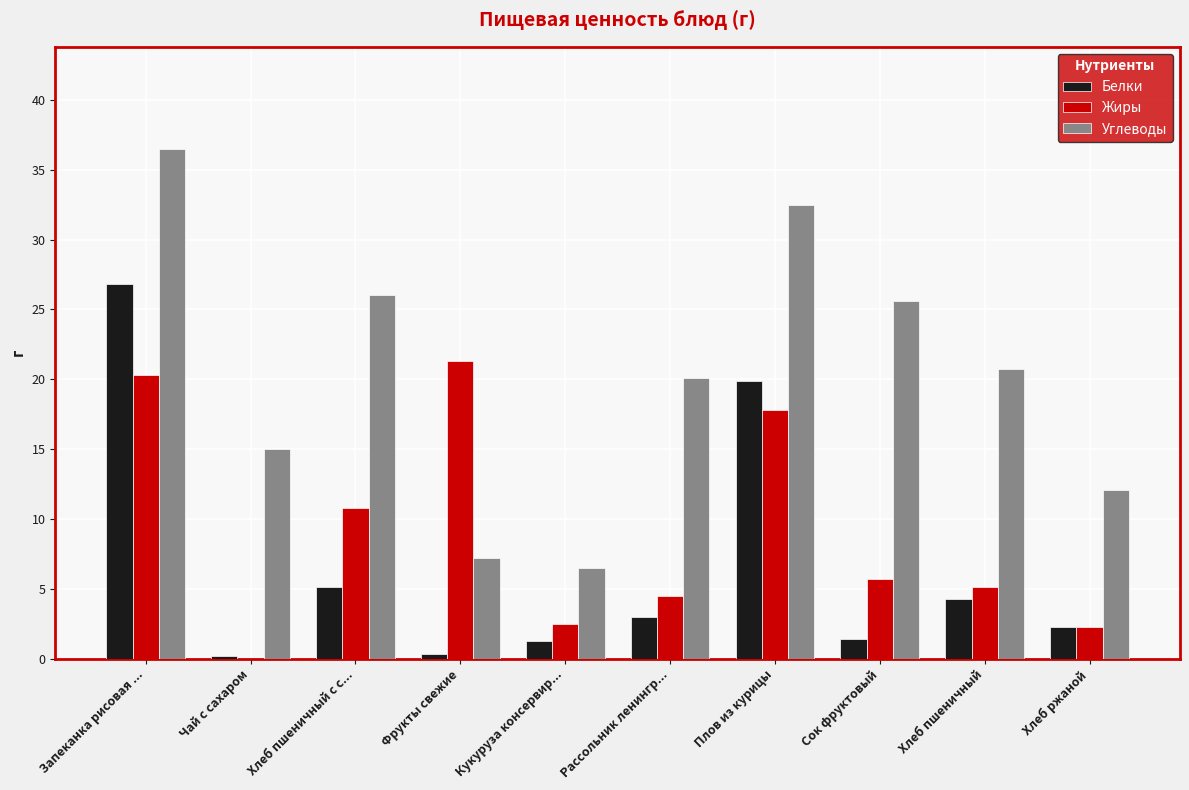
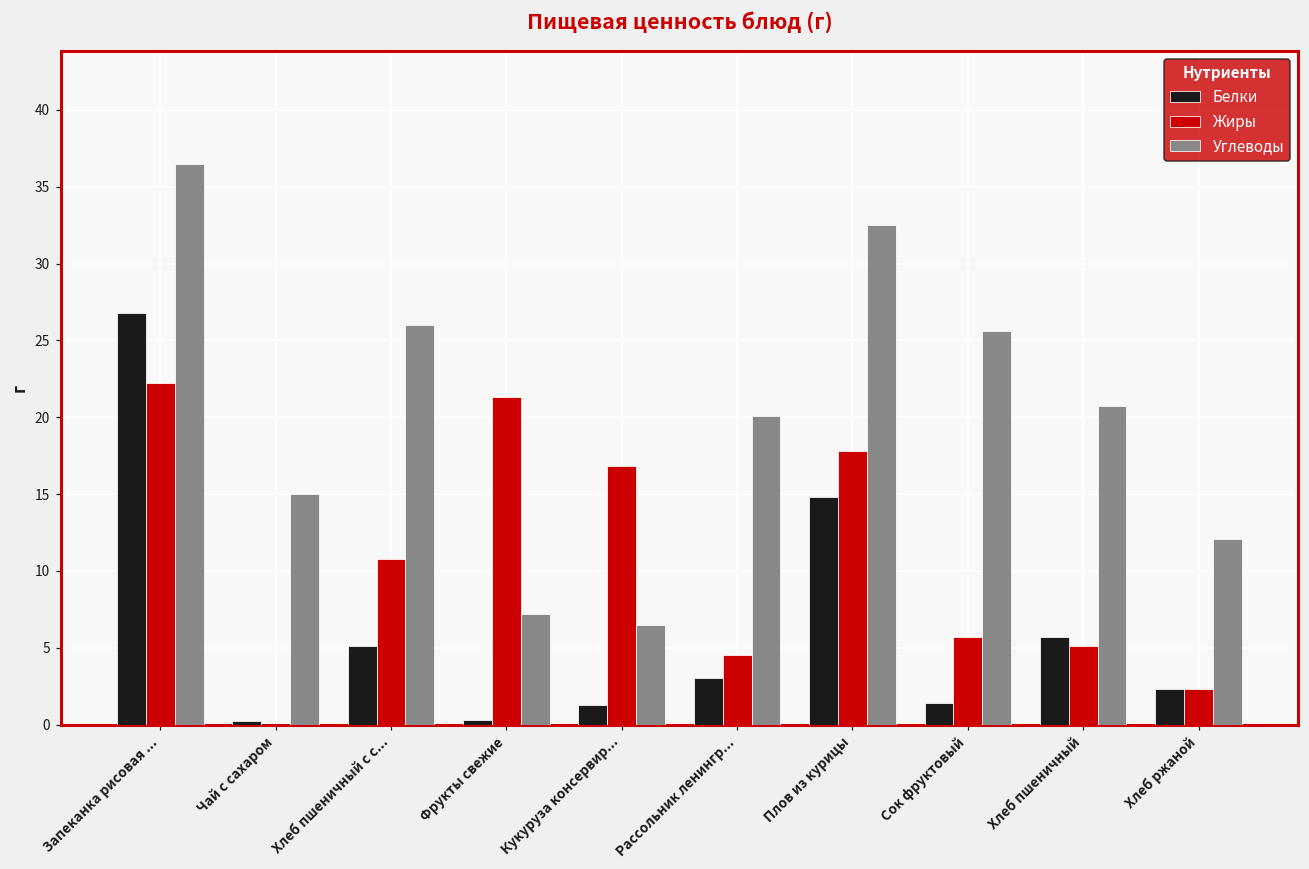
Жиры, Запеканка рисовая ...: 20.3 -> 22.2
Жиры, Кукуруза консервир...: 2.5 -> 16.8
Белки, Плов из курицы: 19.9 -> 14.8
Белки, Хлеб пшеничный: 4.3 -> 5.7
